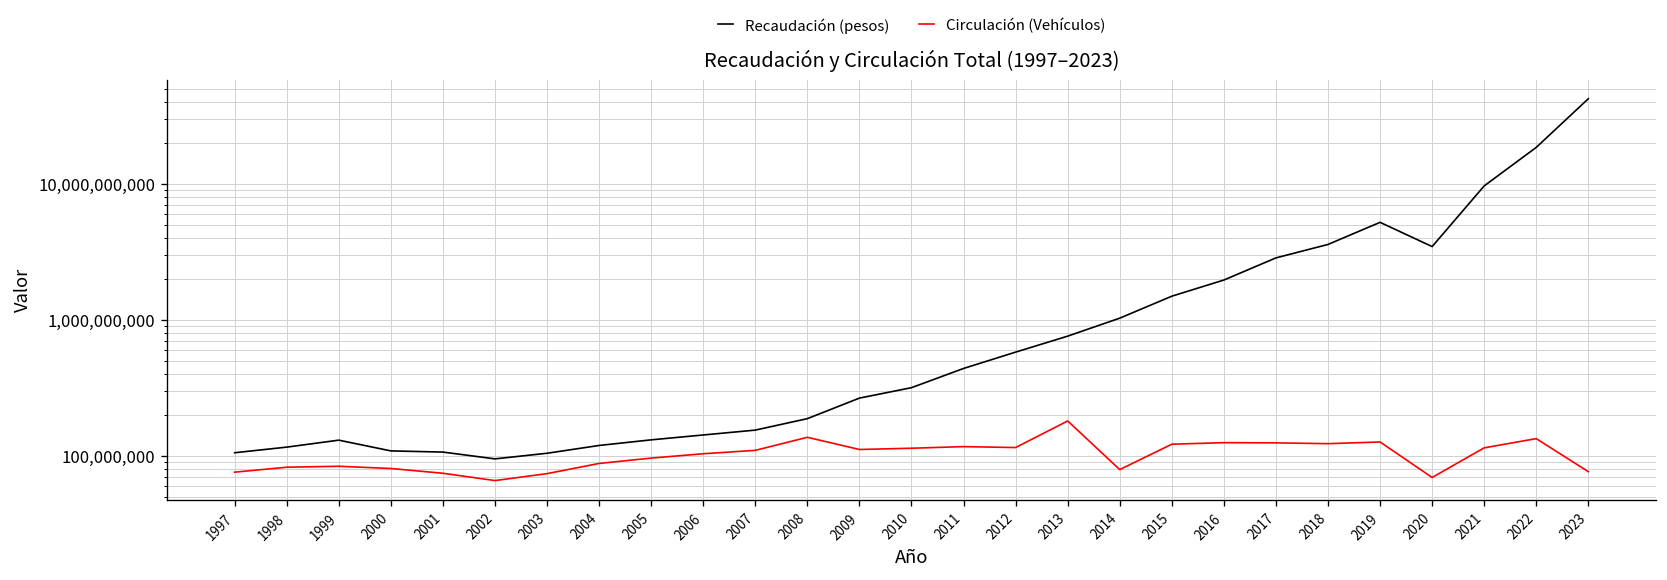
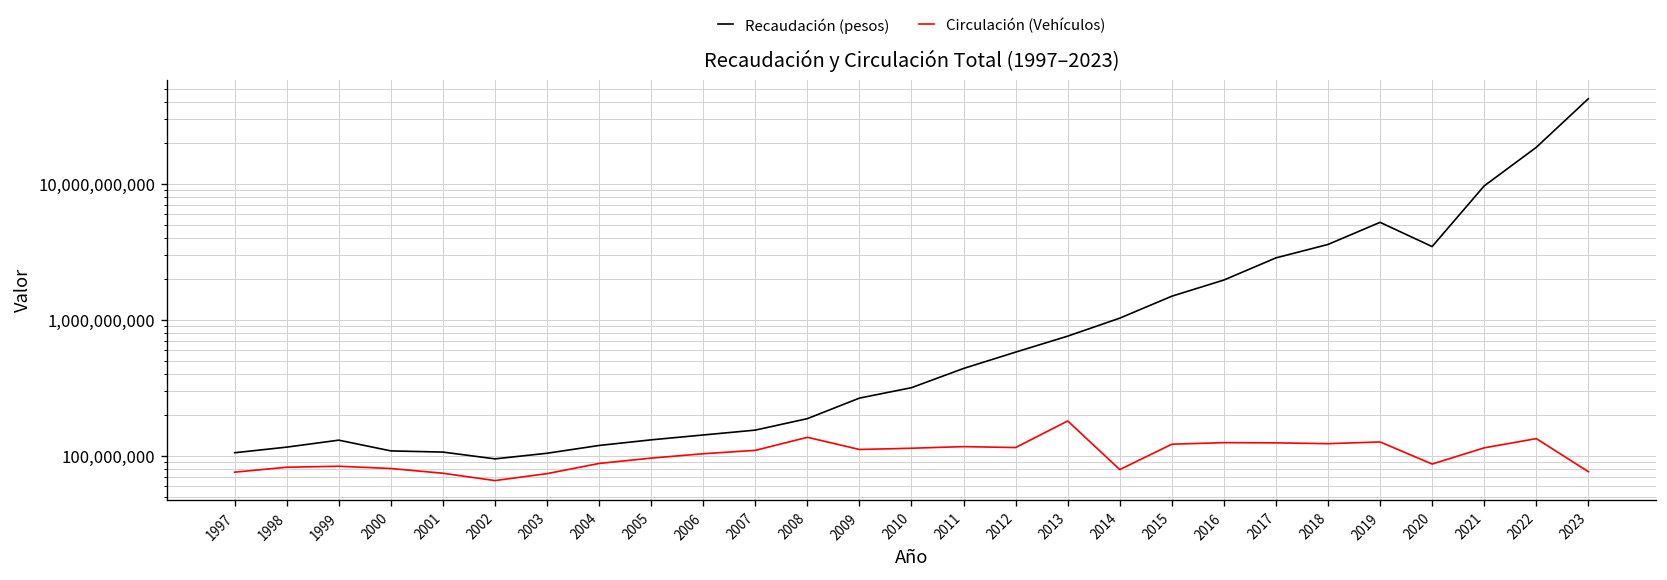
Circulación (Vehículos), 2020: 70,000,000 -> 90,000,000
